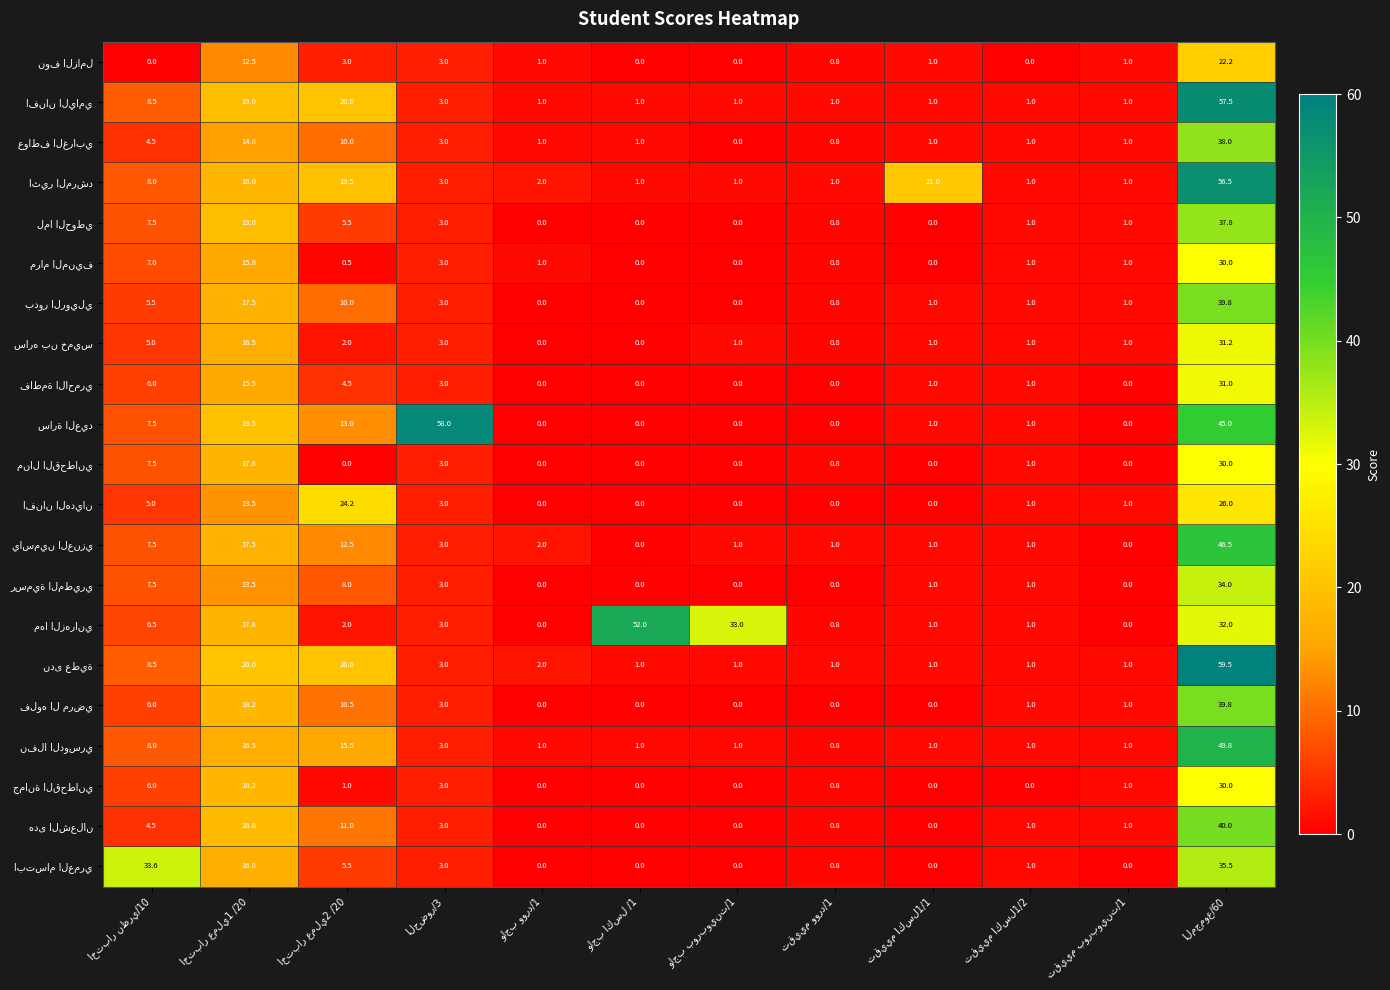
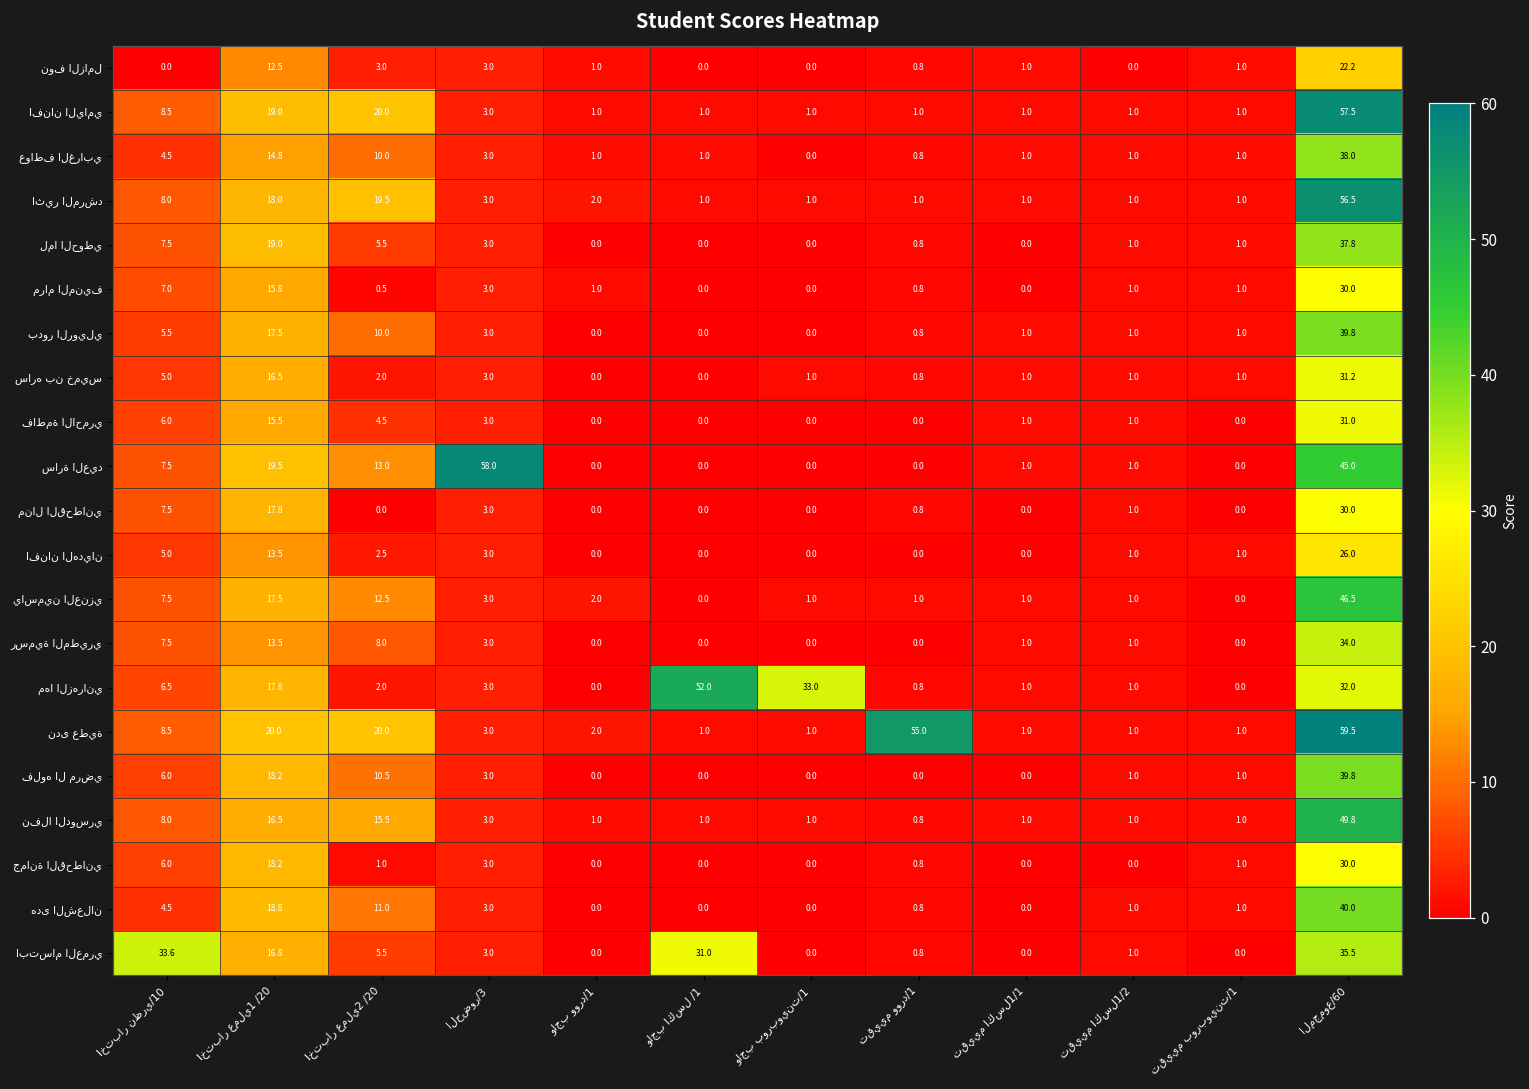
اثير المرشد, تقييم اكسل1/1: 21.0 -> 1.0
افنان الهديان, اختبار عملي2 /20: 24.2 -> 2.5
ندى عطية, تقييم وورد/1: 1.0 -> 55.0
ابتسام العمري, واجب اكسل /1: 0.0 -> 31.0
